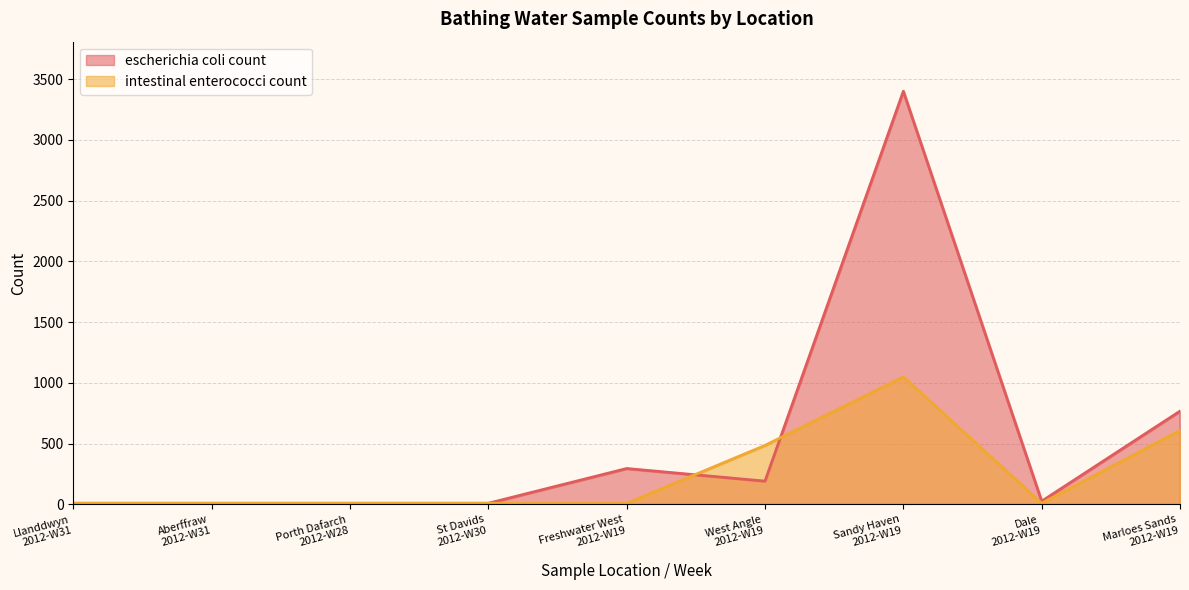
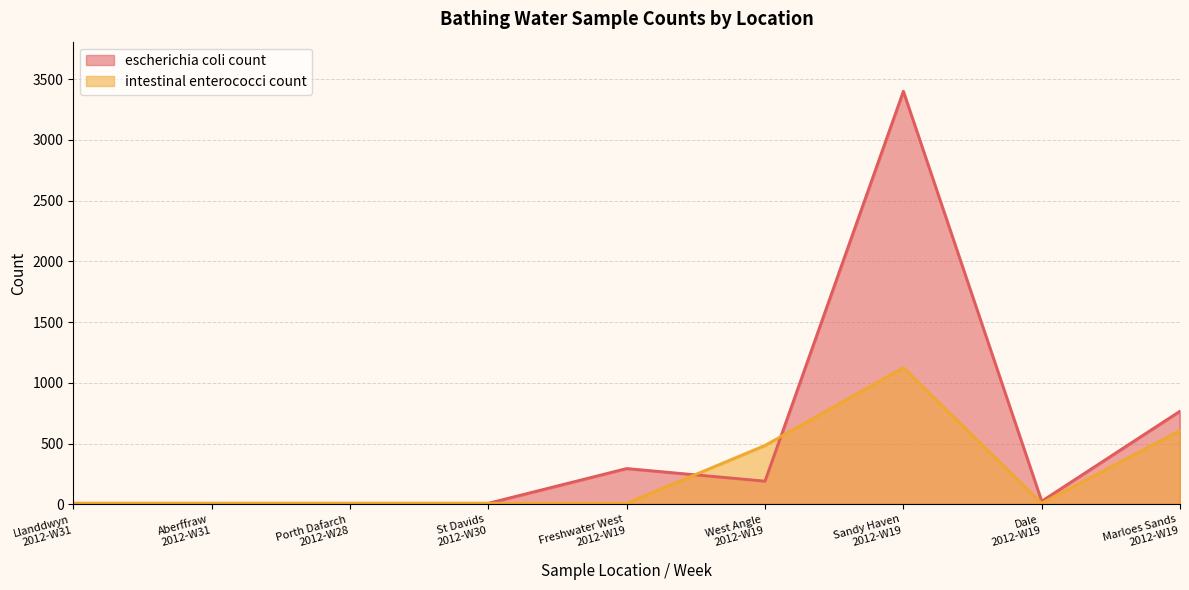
intestinal enterococci count, Sandy Haven 2012-W19: 1050 -> 1130
